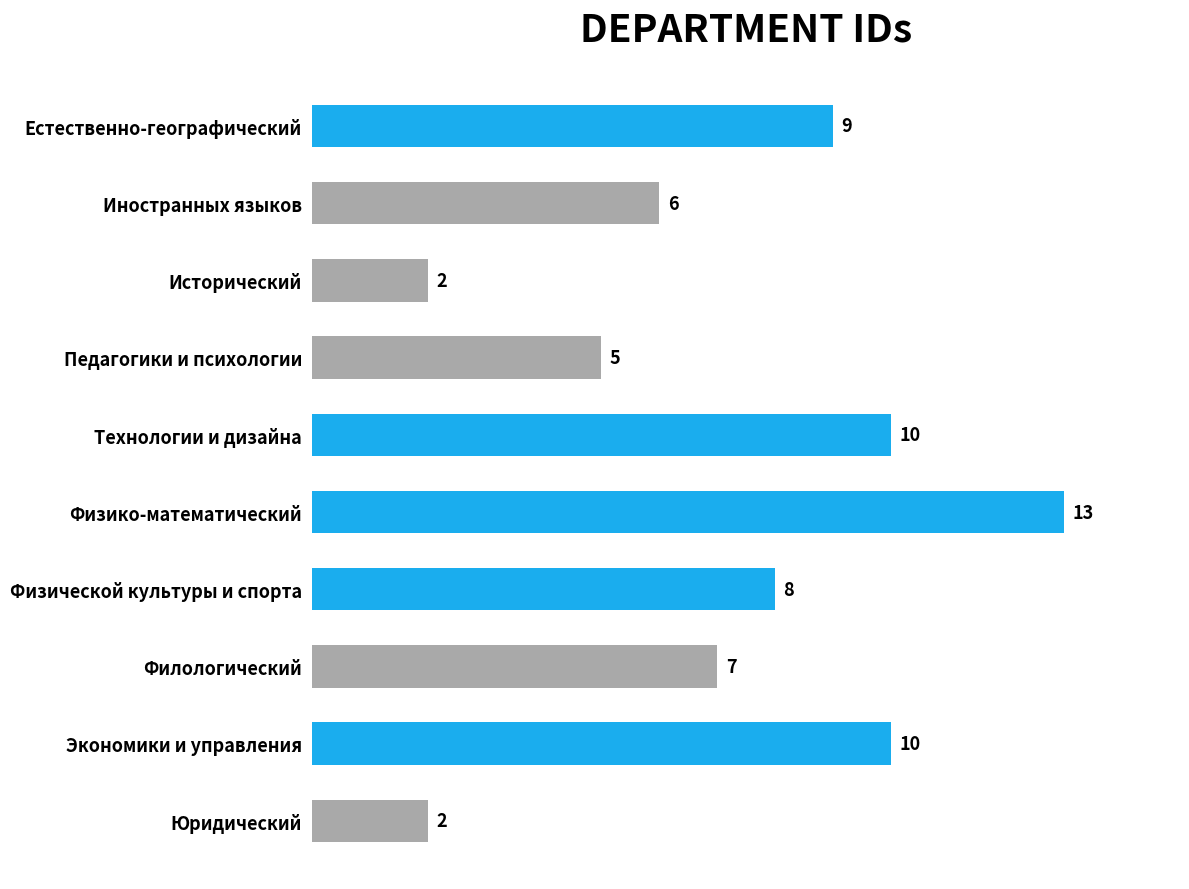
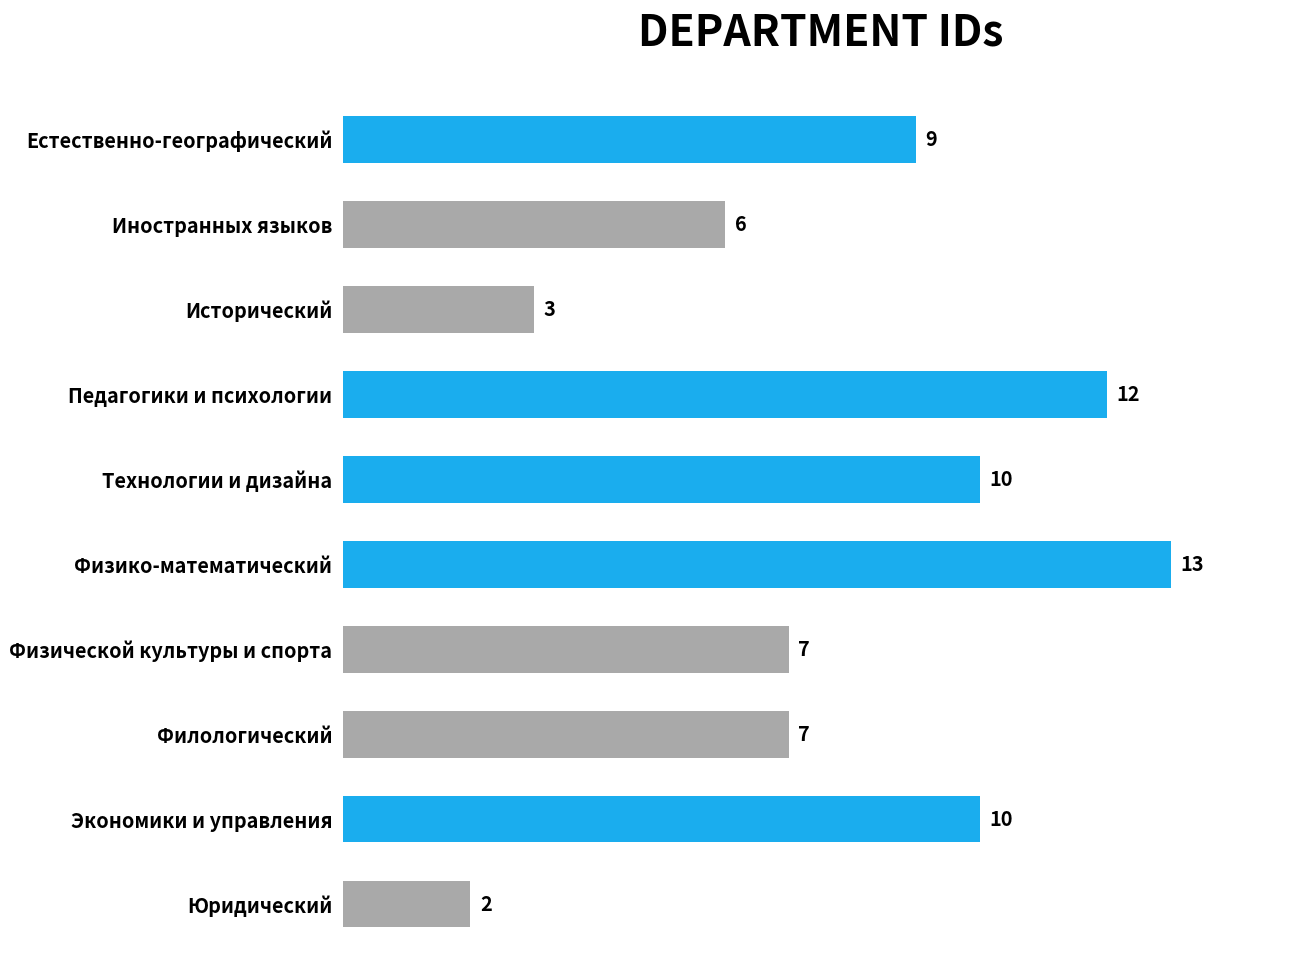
Исторический: 2 -> 3
Педагогики и психологии: 5 -> 12
Физической культуры и спорта: 8 -> 7
